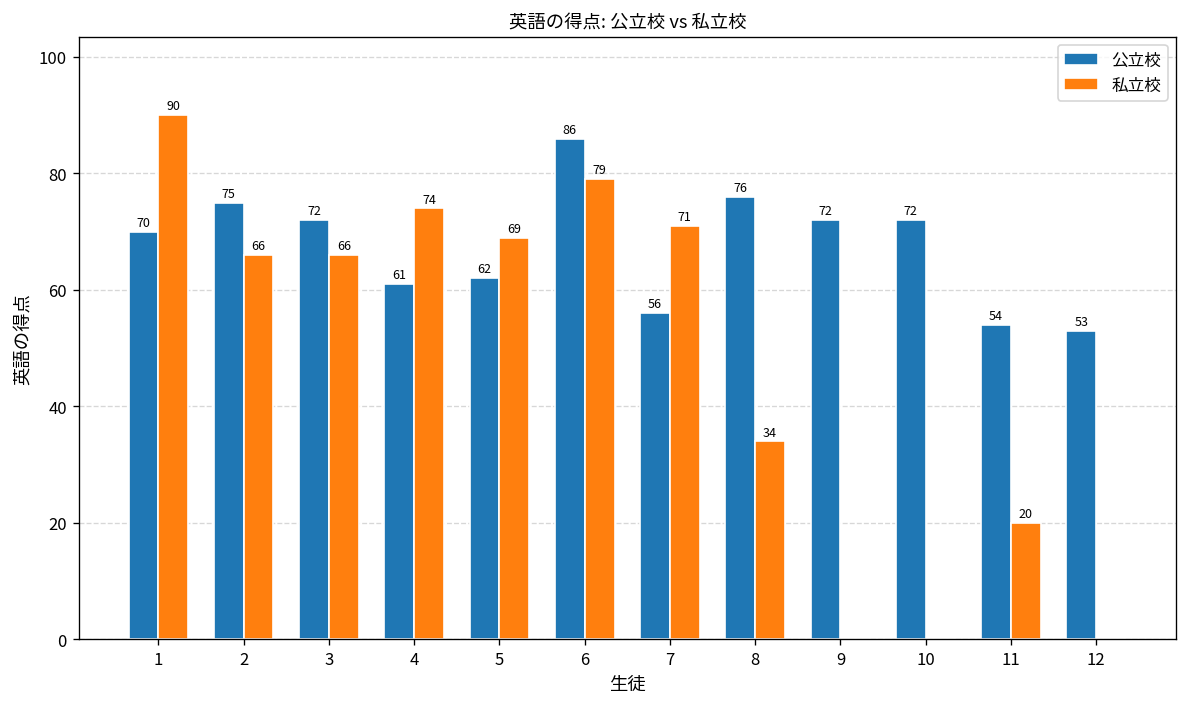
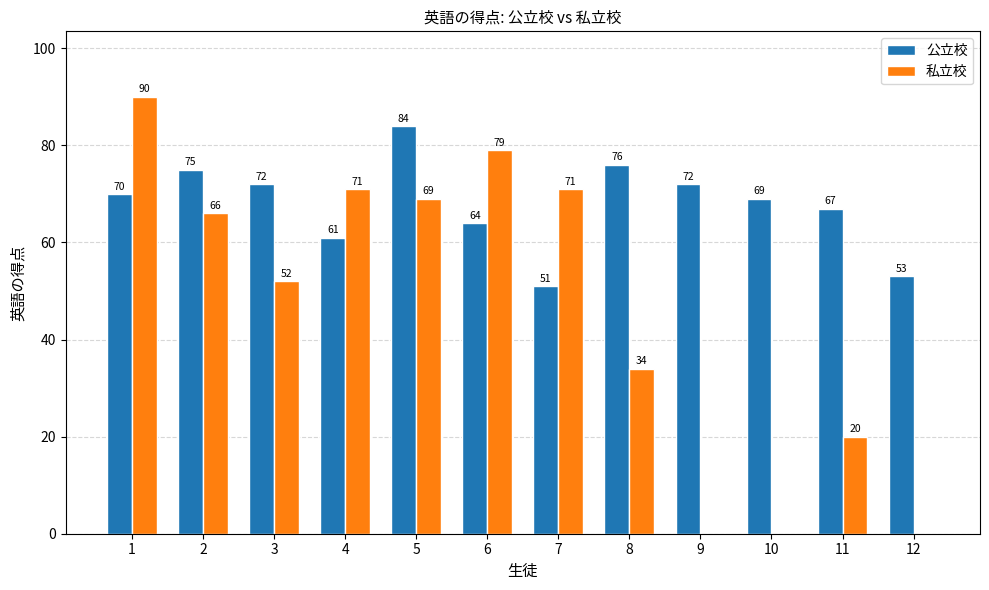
私立校, 3: 66 -> 52
私立校, 4: 74 -> 71
公立校, 5: 62 -> 84
公立校, 6: 86 -> 64
公立校, 7: 56 -> 51
公立校, 10: 72 -> 69
公立校, 11: 54 -> 67
